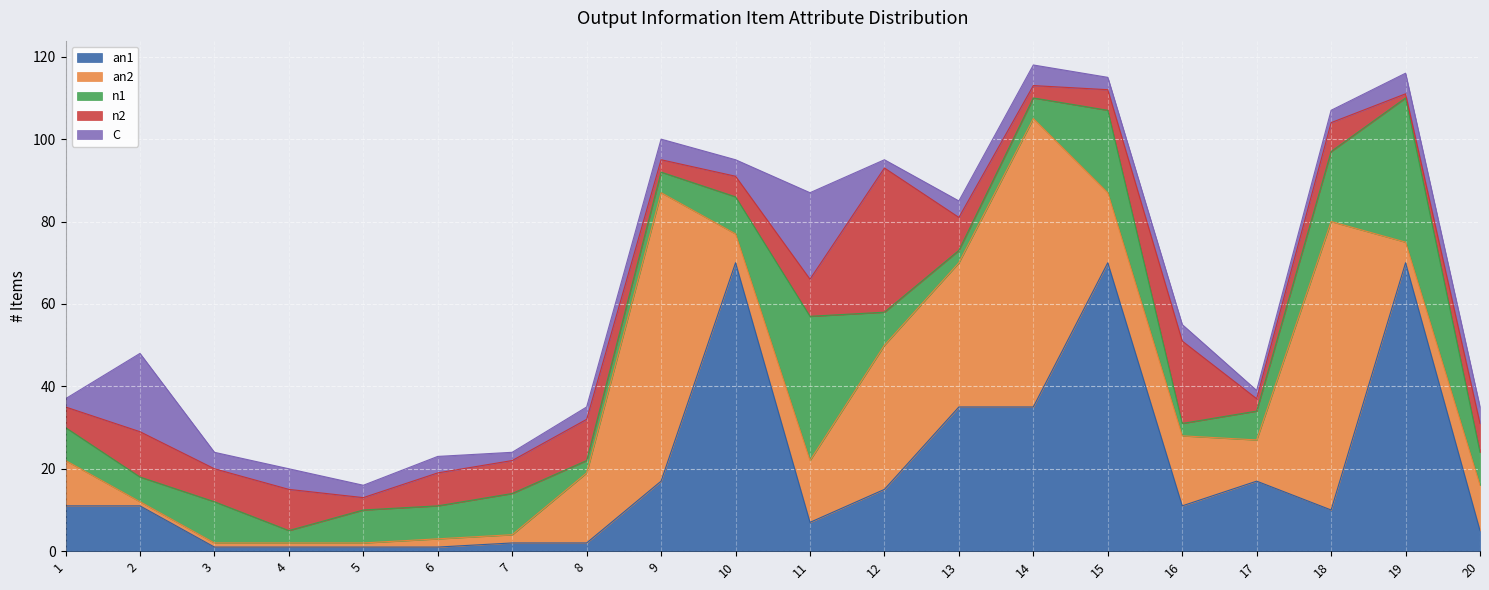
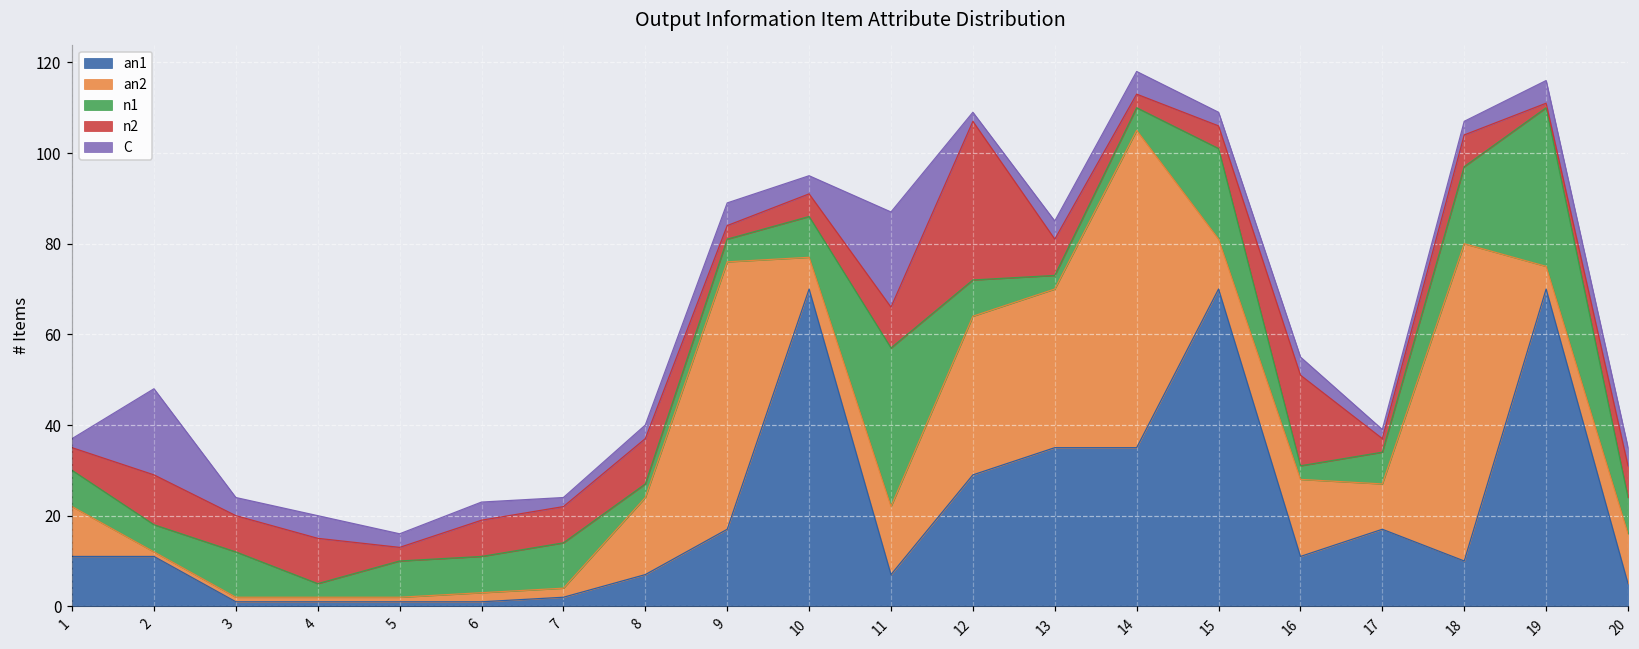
an1, 8: 2 -> 7
an2, 9: 70 -> 59
an1, 12: 15 -> 29
an2, 15: 17 -> 11
